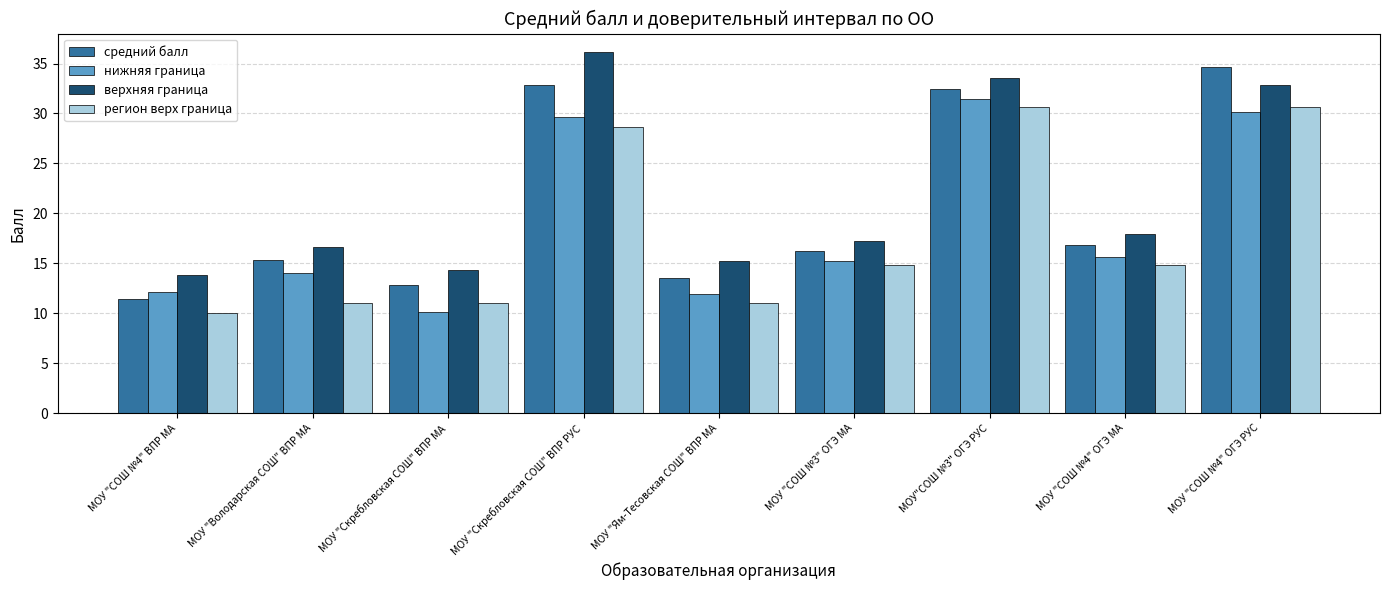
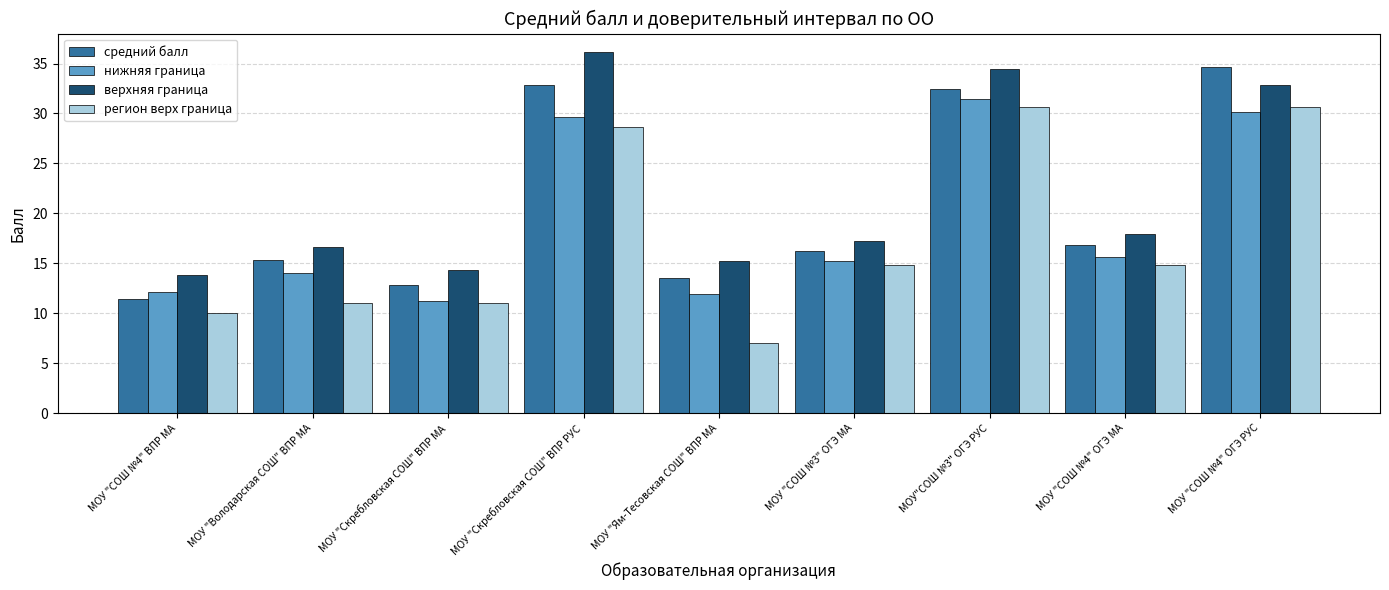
нижняя граница, МОУ "Скребловская СОШ" ВПР МА: 10 -> 11
регион верх граница, МОУ "Ям-Тесовская СОШ" ВПР МА: 11 -> 7
верхняя граница, МОУ"СОШ №3" ОГЭ РУС: 33.5 -> 34.4
